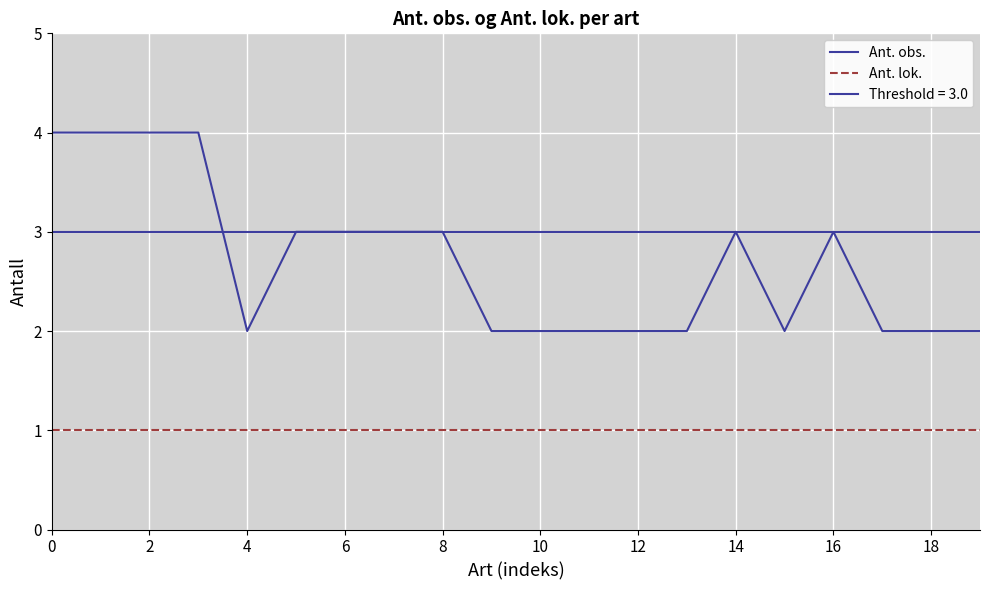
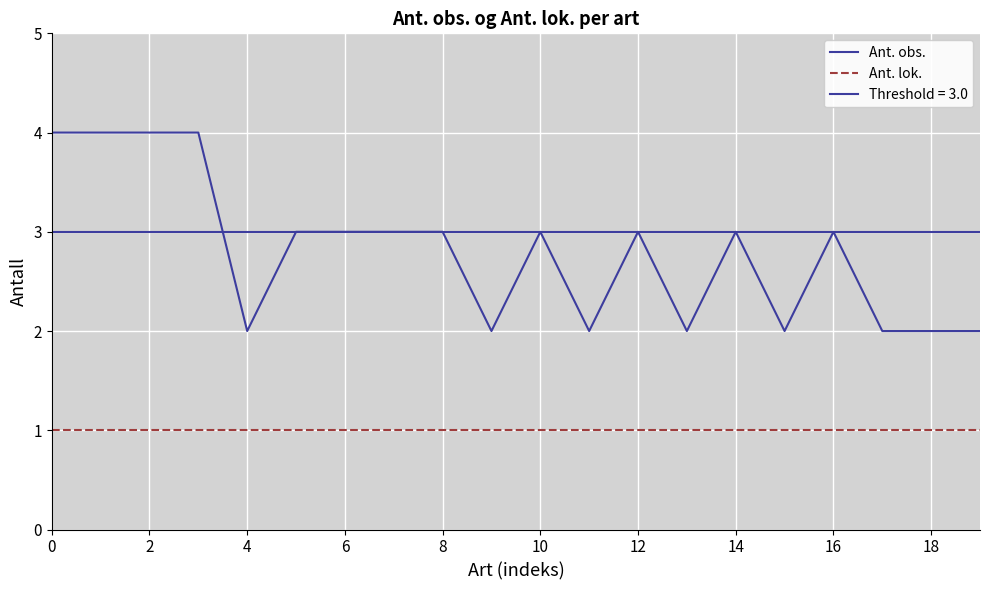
Ant. obs., 10: 2 -> 3
Ant. obs., 12: 2 -> 3
